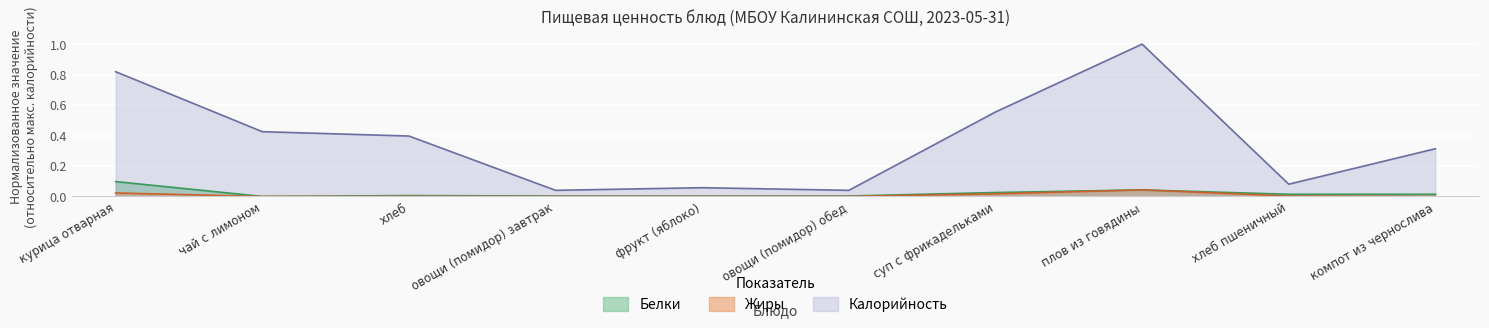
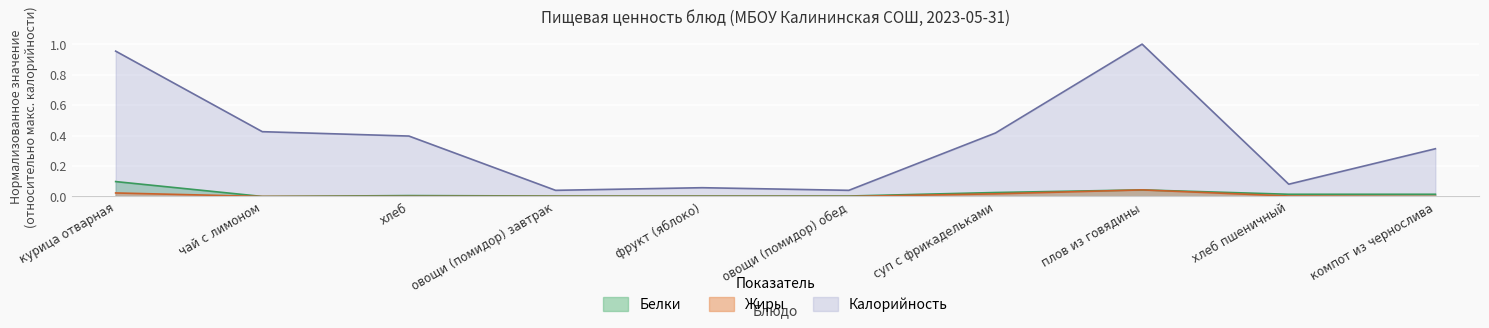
Калорийность, курица отварная: 0.82 -> 0.95
Калорийность, суп с фрикадельками: 0.55 -> 0.42
